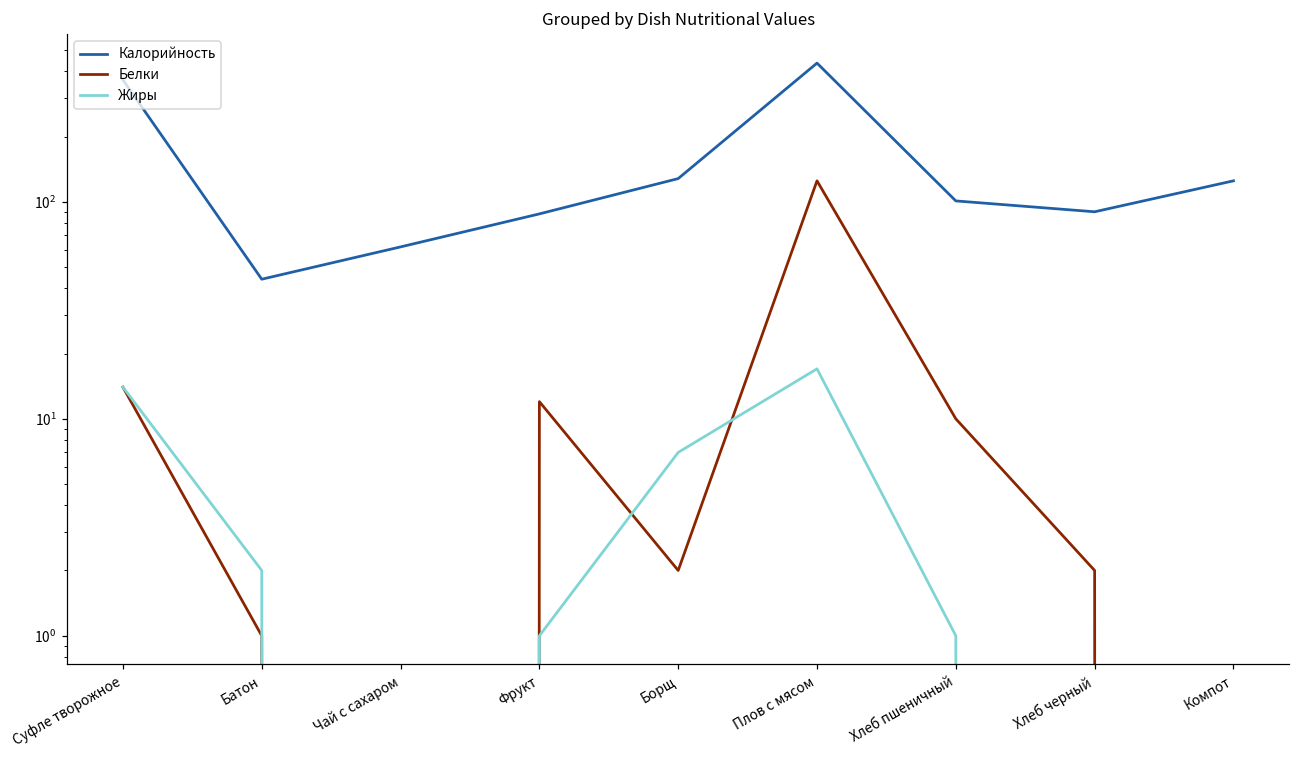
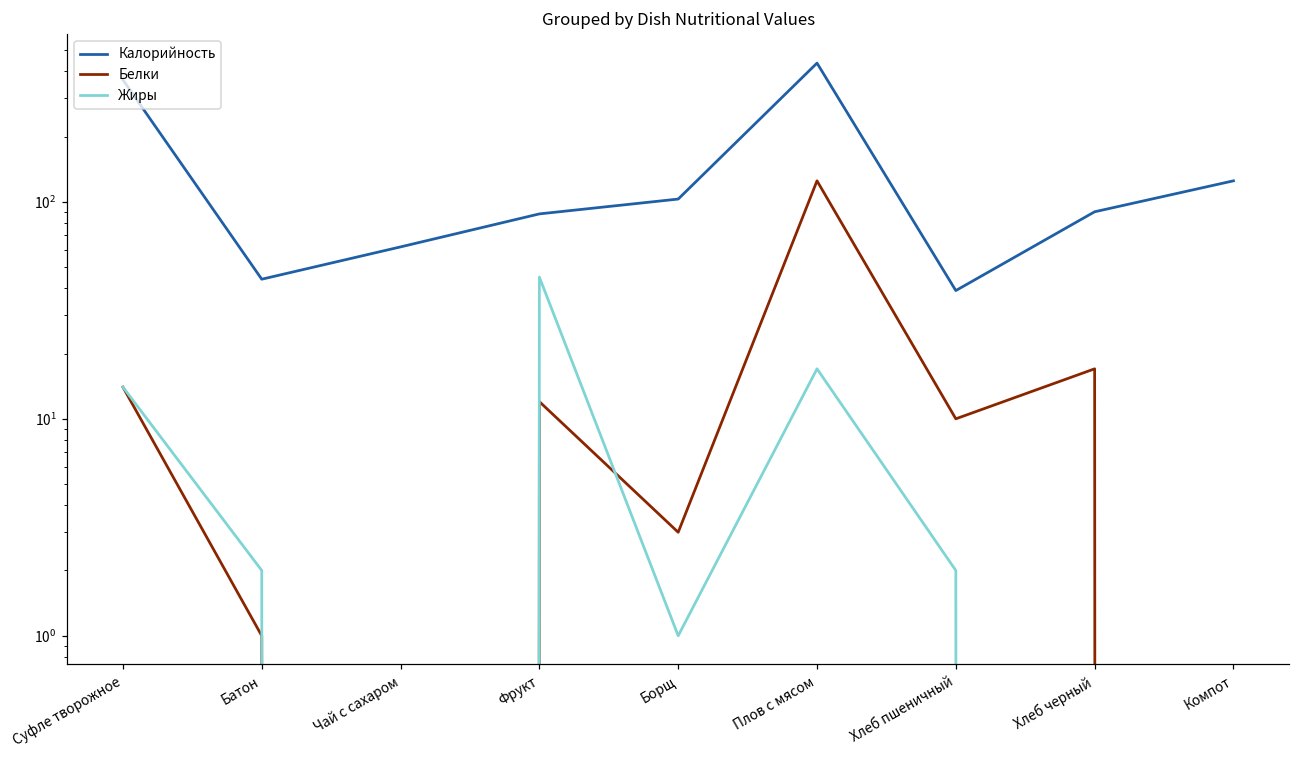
Жиры, Фрукт: 1 -> 45
Калорийность, Борщ: 130 -> 100
Белки, Борщ: 2 -> 3
Жиры, Борщ: 7 -> 1
Калорийность, Хлеб пшеничный: 100 -> 39
Жиры, Хлеб пшеничный: 1 -> 2
Белки, Хлеб черный: 2 -> 17
